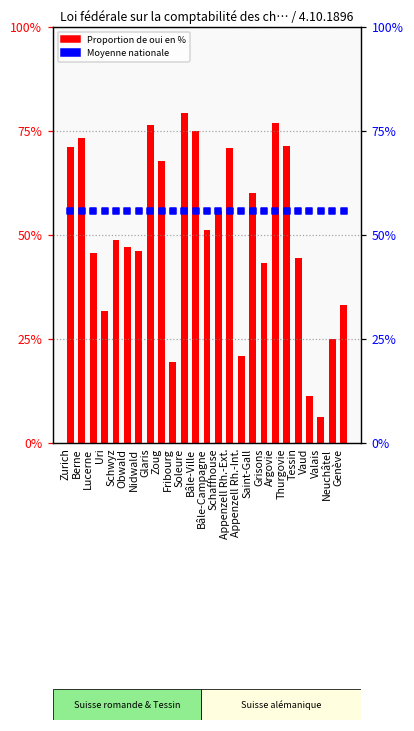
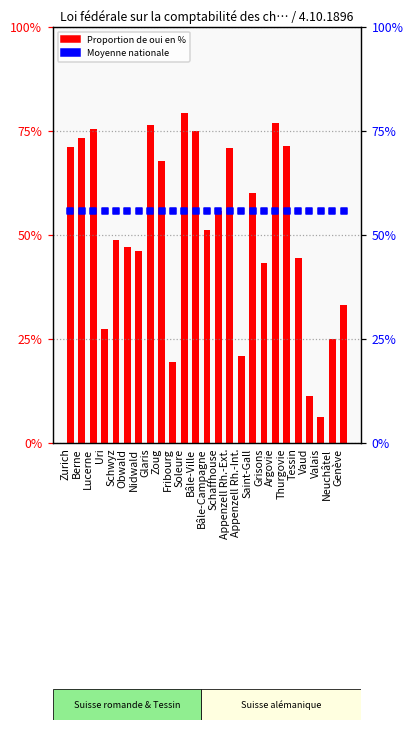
Proportion de oui en %, Lucerne: 46% -> 76%
Proportion de oui en %, Uri: 32% -> 27%
